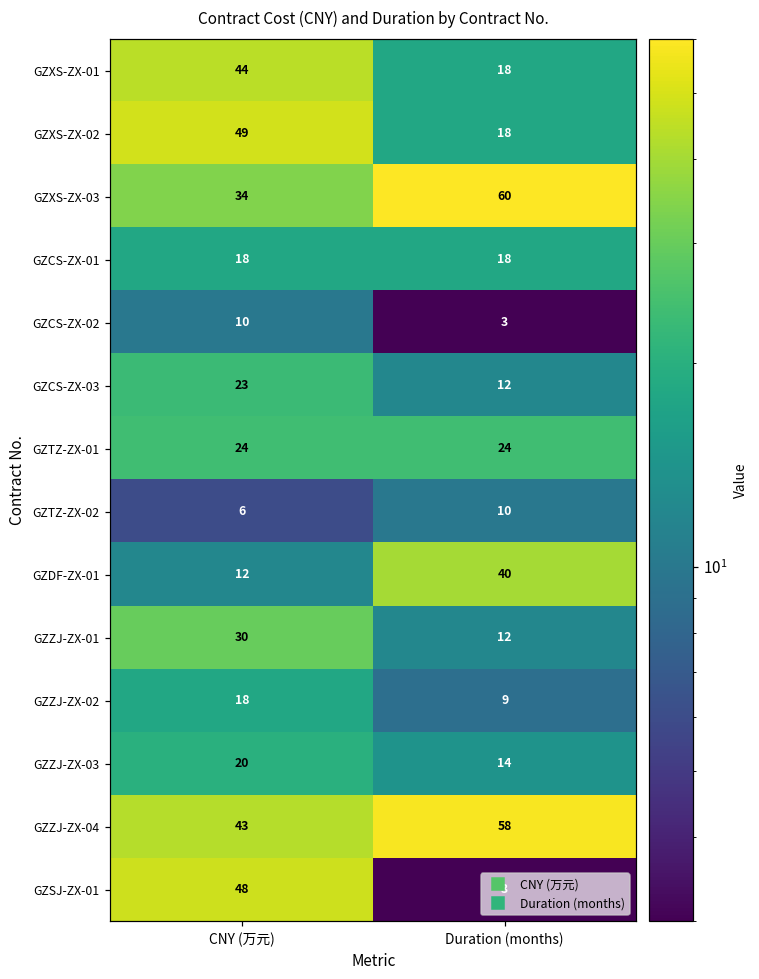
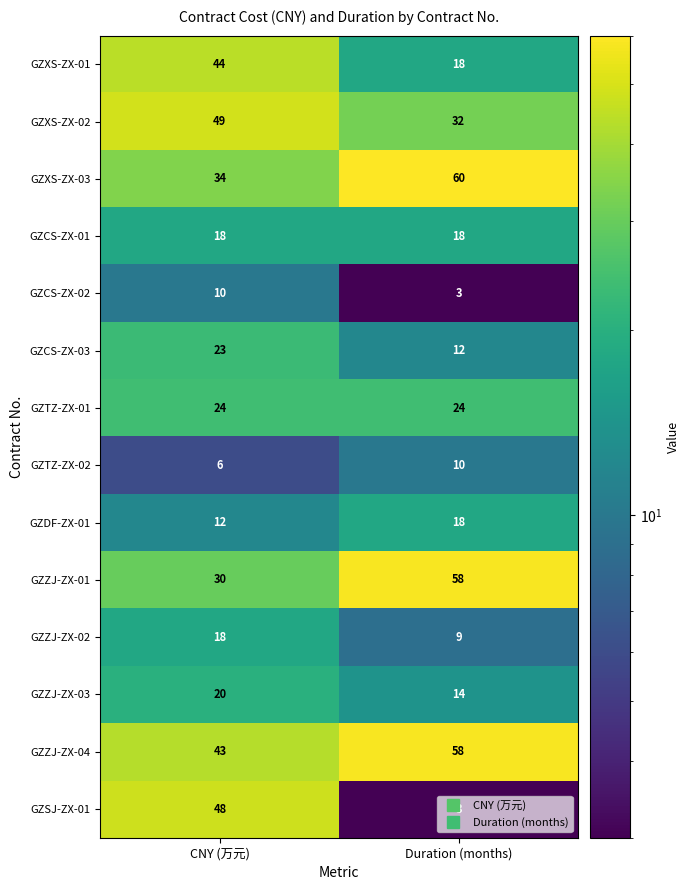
GZXS-ZX-02, Duration (months): 18 -> 32
GZDF-ZX-01, Duration (months): 40 -> 18
GZZJ-ZX-01, Duration (months): 12 -> 58
